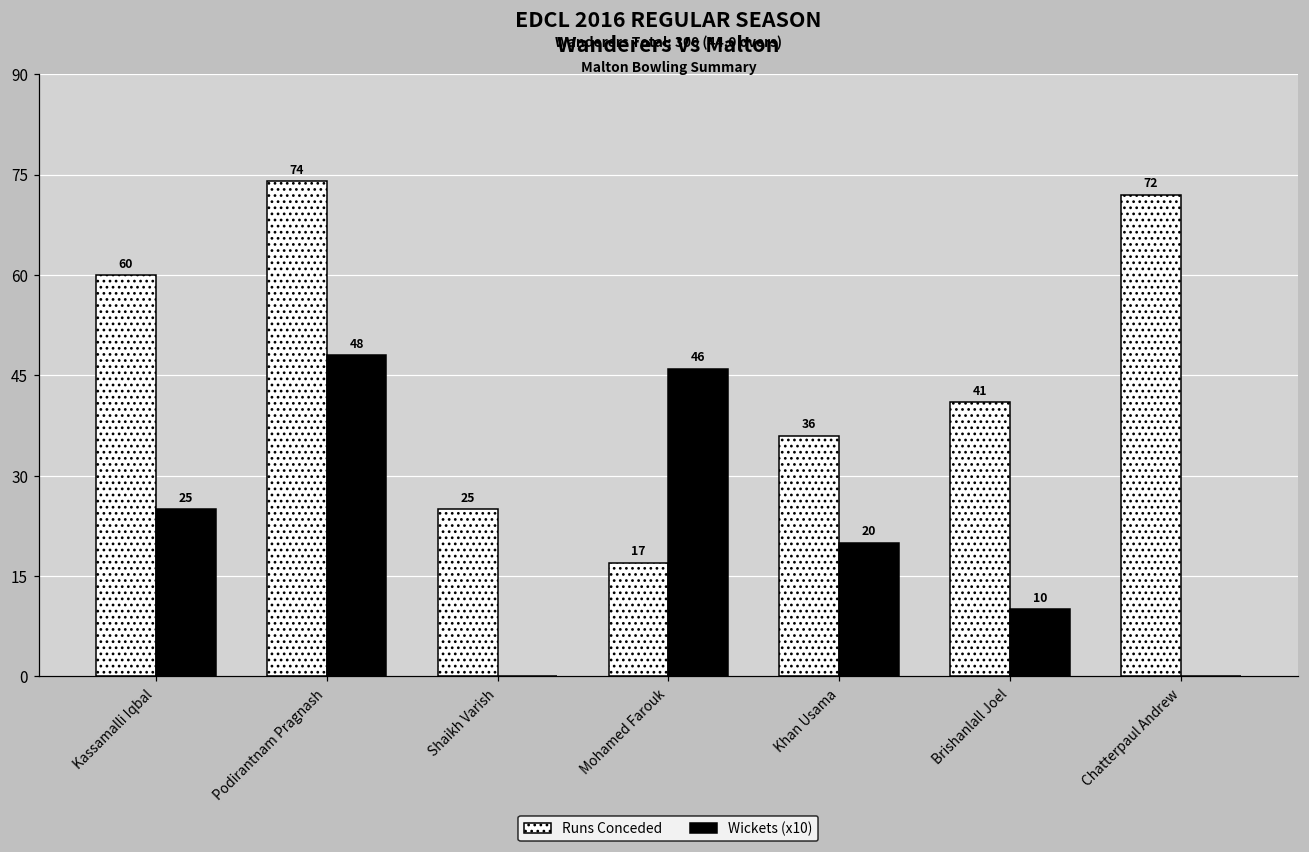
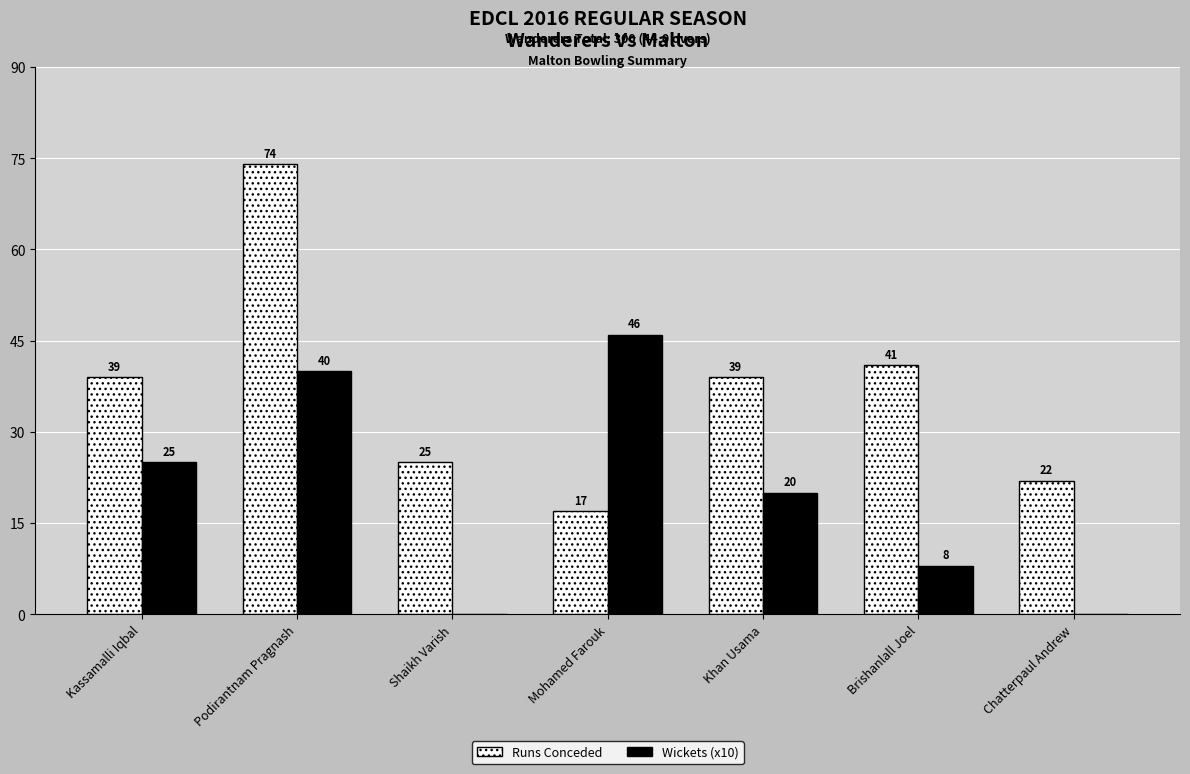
Runs Conceded, Kassamalli Iqbal: 60 -> 39
Wickets (x10), Podirantnam Pragnash: 48 -> 40
Runs Conceded, Khan Usama: 36 -> 39
Wickets (x10), Brishanlall Joel: 10 -> 8
Runs Conceded, Chatterpaul Andrew: 72 -> 22
